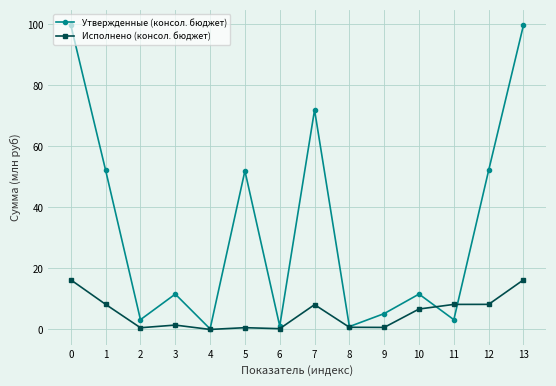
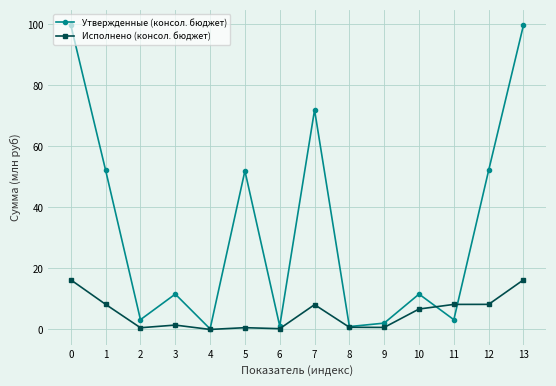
Утвержденные (консол. бюджет), 9: 5 -> 2
